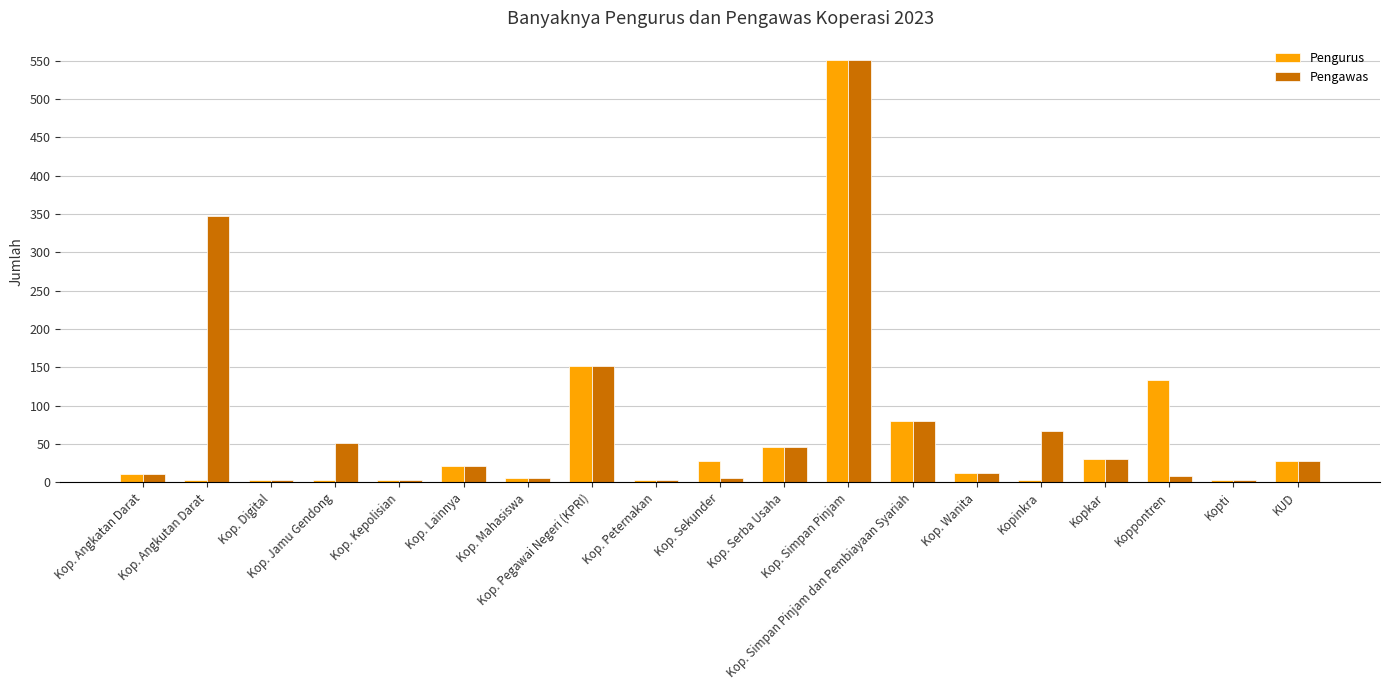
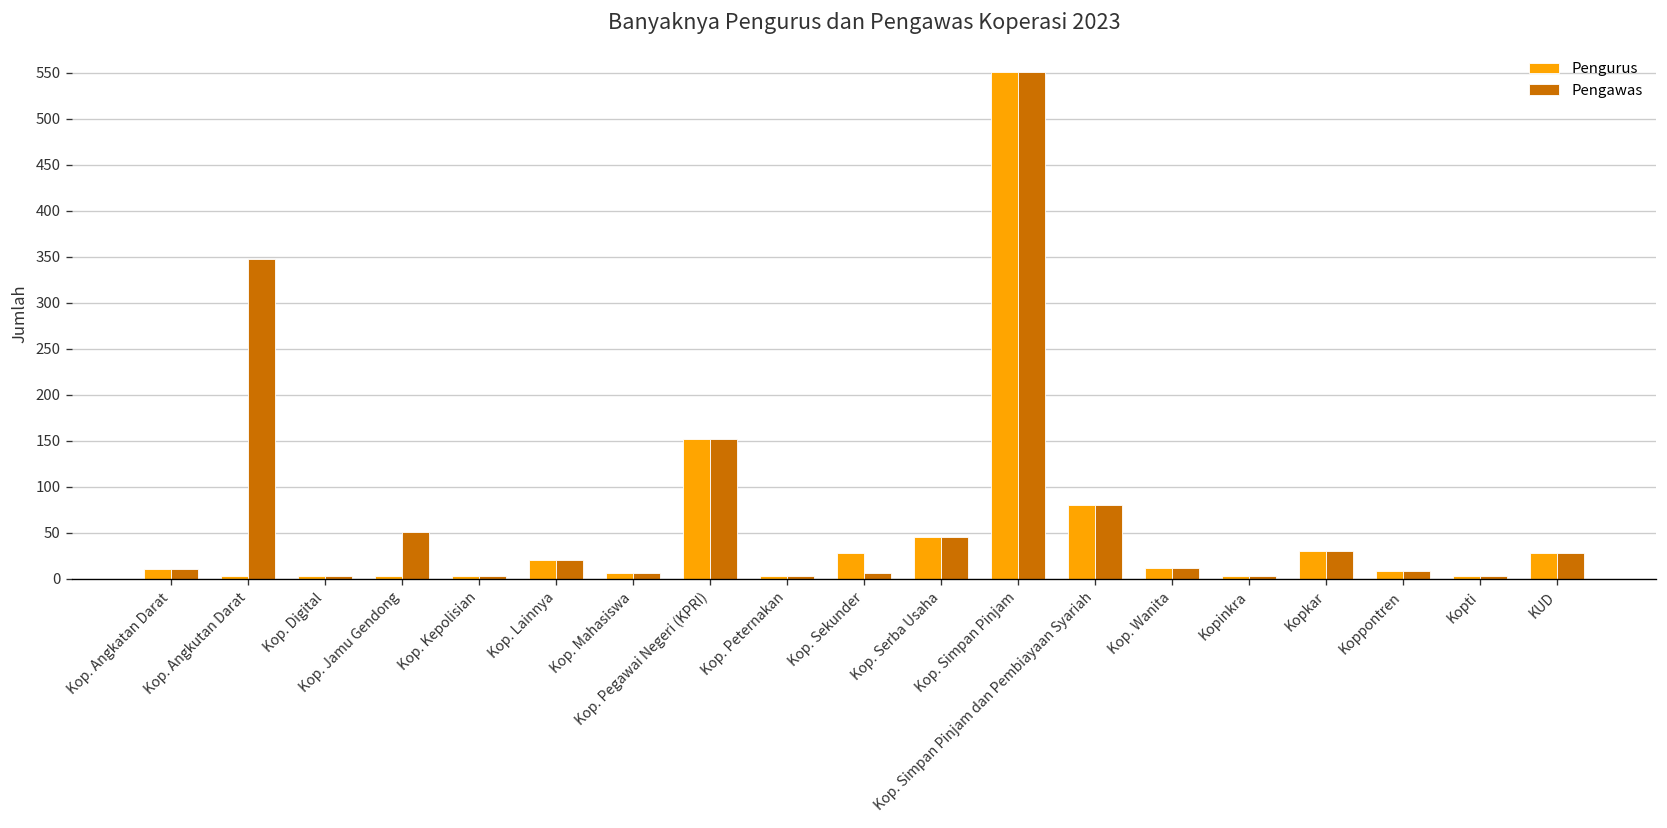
Pengawas, Kopinkra: 70 -> 0
Pengurus, Koppontren: 130 -> 10
